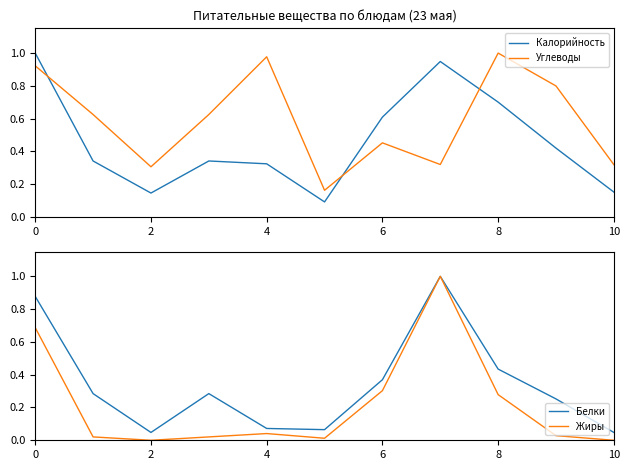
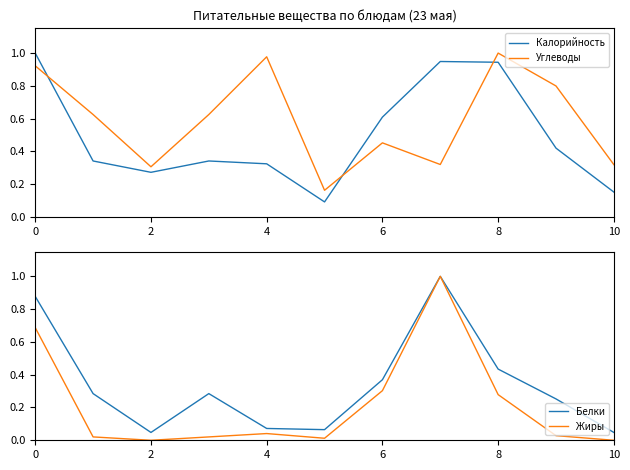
Питательные вещества по блюдам (23 мая), Калорийность, 2: 0.15 -> 0.27
Питательные вещества по блюдам (23 мая), Калорийность, 8: 0.70 -> 0.94
